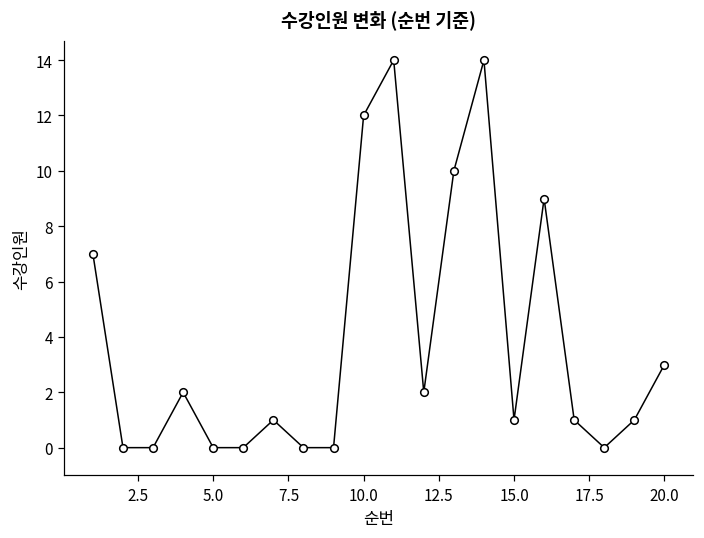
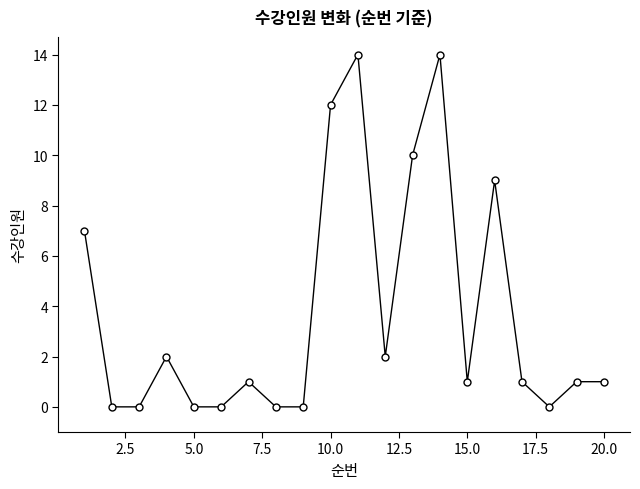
20.0: 3 -> 1
